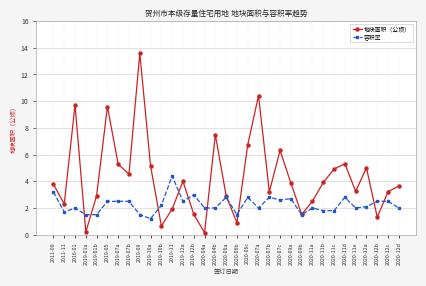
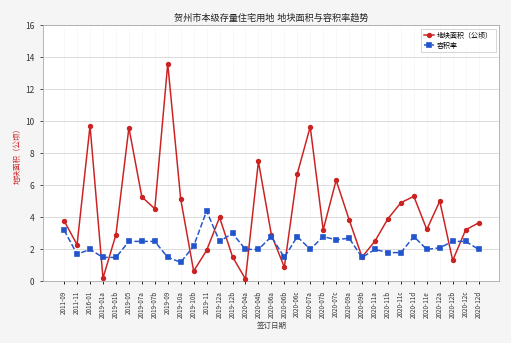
地块面积（公顷）, 2020-07a: 10.4 -> 9.7
